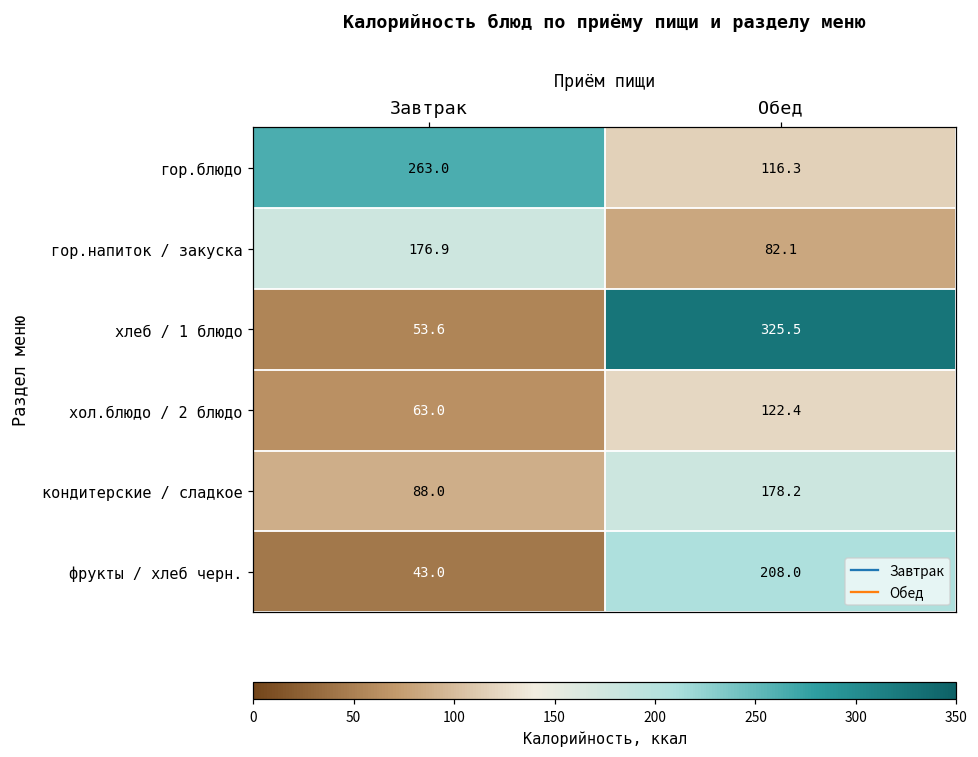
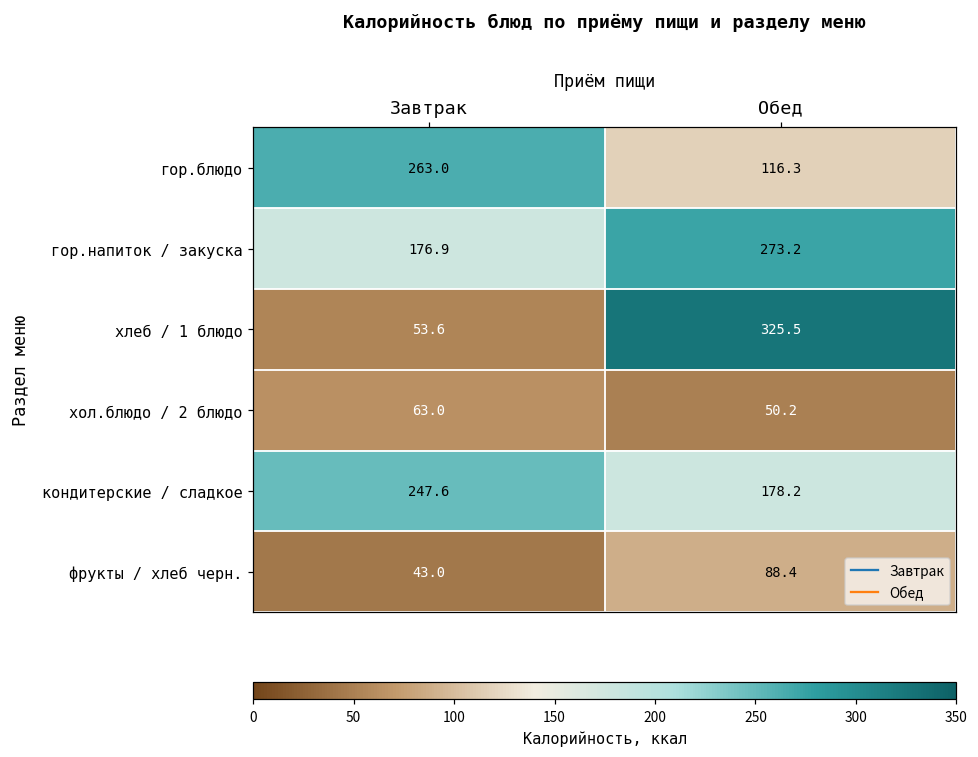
гор.напиток / закуска, Обед: 82.1 -> 273.2
хол.блюдо / 2 блюдо, Обед: 122.4 -> 50.2
кондитерские / сладкое, Завтрак: 88.0 -> 247.6
фрукты / хлеб черн., Обед: 208.0 -> 88.4
